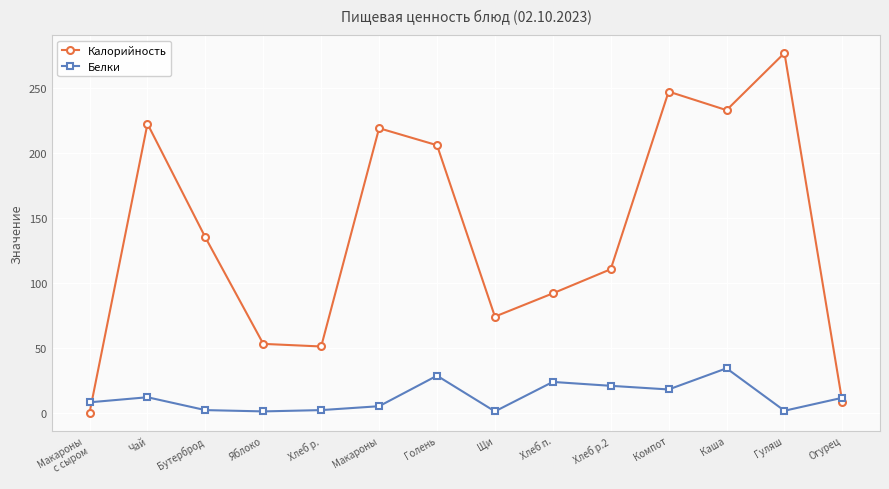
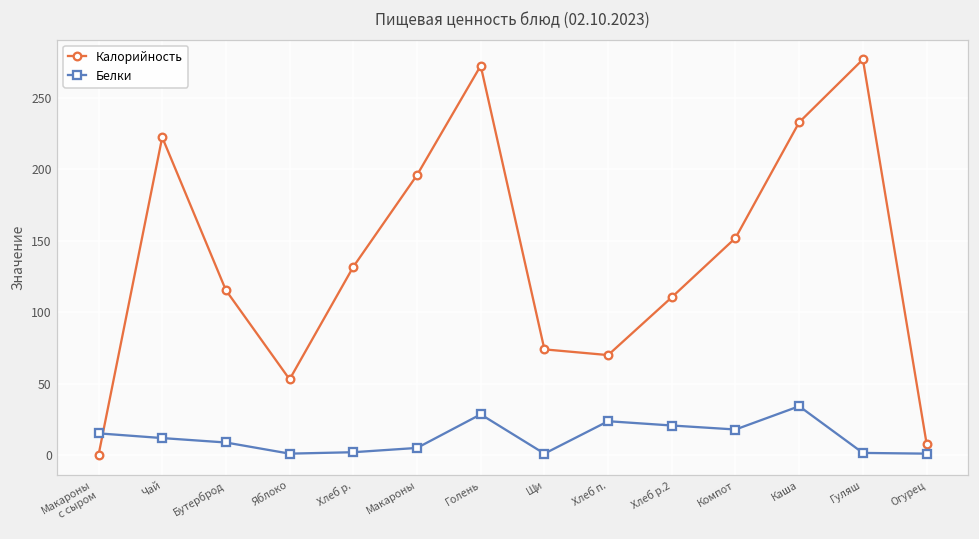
Белки, Макароны с сыром: 8 -> 15
Калорийность, Бутерброд: 135 -> 115
Белки, Бутерброд: 2 -> 9
Калорийность, Хлеб р.: 51 -> 132
Калорийность, Макароны: 219 -> 196
Калорийность, Голень: 206 -> 273
Калорийность, Хлеб п.: 92 -> 70
Калорийность, Компот: 247 -> 152
Белки, Огурец: 12 -> 1
